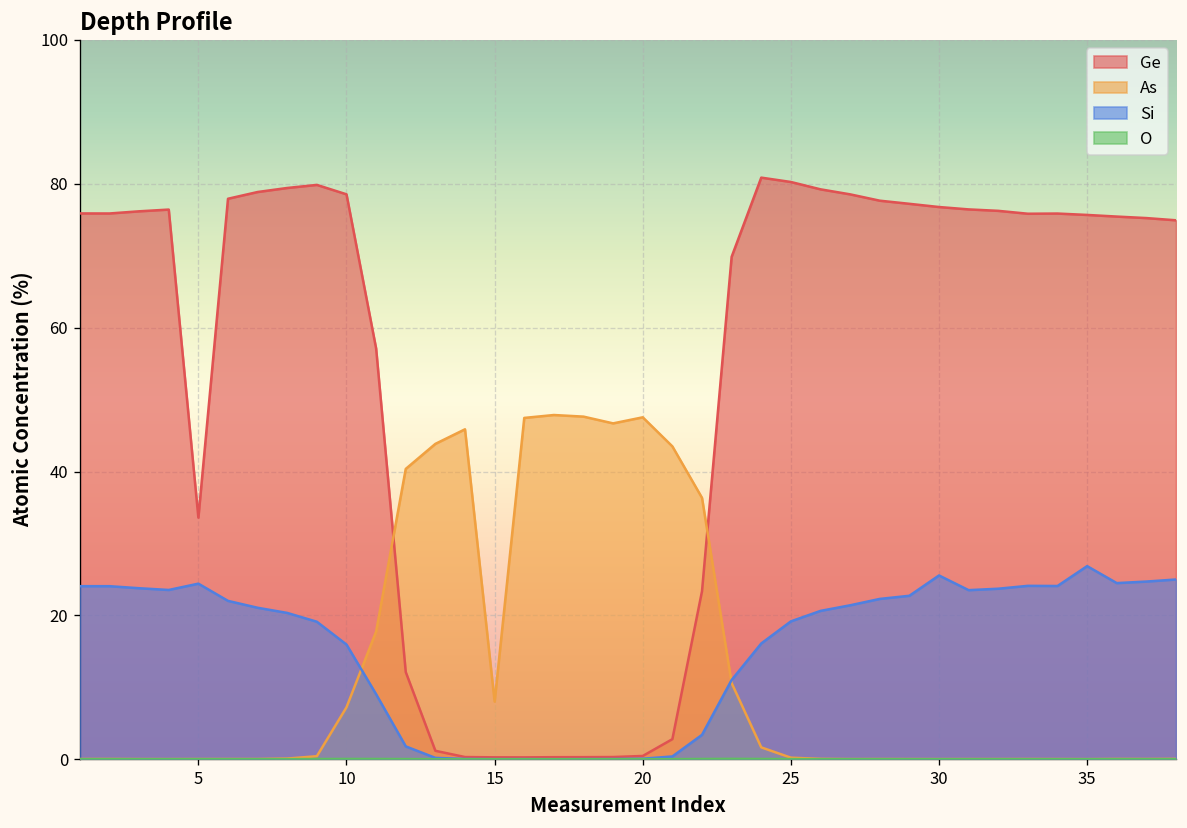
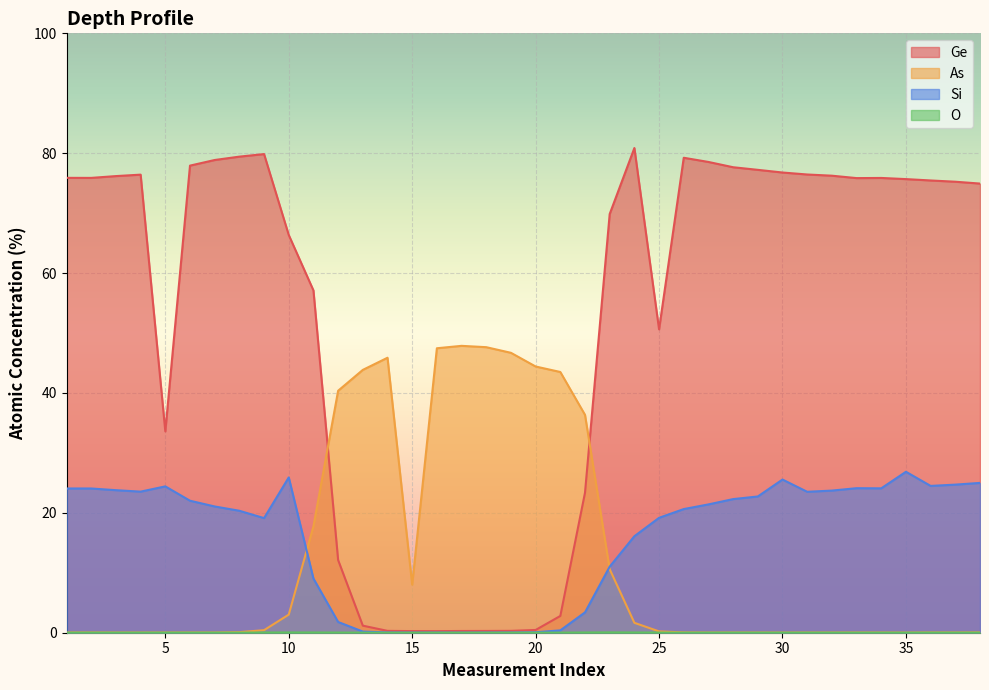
Ge, 10: 79 -> 66
As, 10: 7 -> 3
Si, 10: 16 -> 26
As, 20: 48 -> 44
Ge, 25: 80 -> 51
